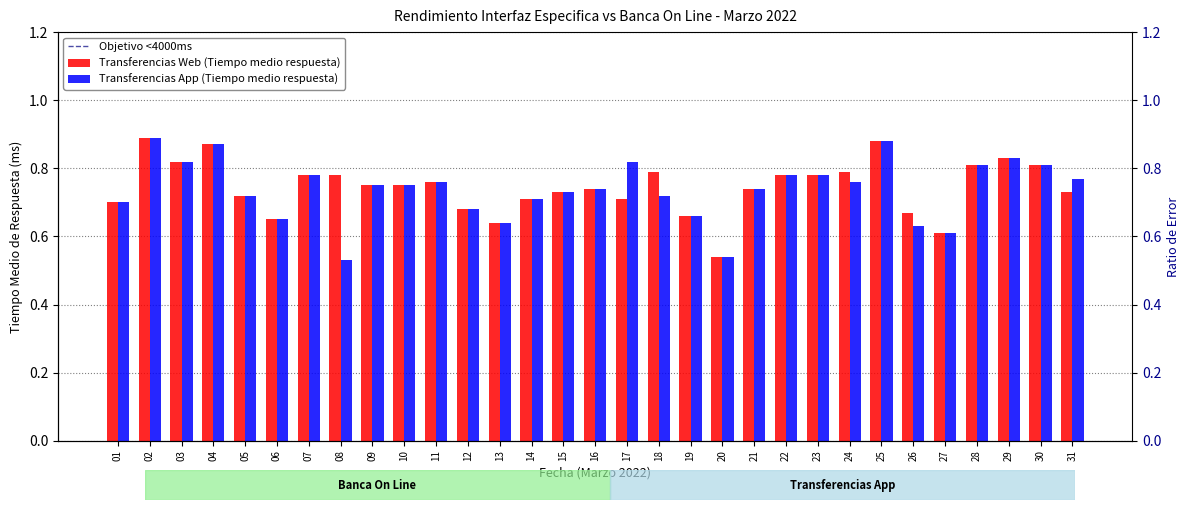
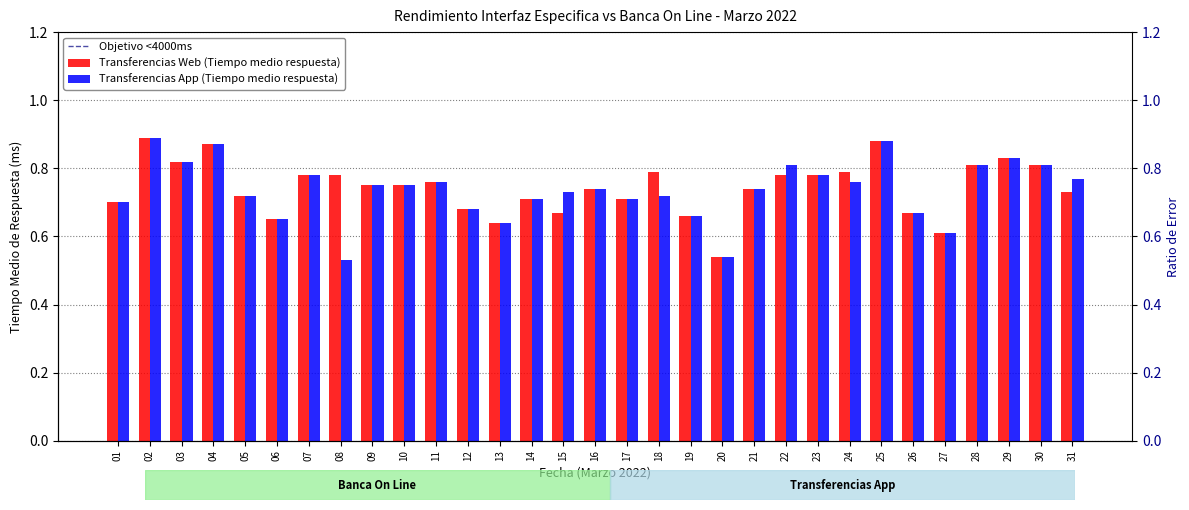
Transferencias Web (Tiempo medio respuesta), 15: 0.73 -> 0.67
Transferencias App (Tiempo medio respuesta), 17: 0.82 -> 0.71
Transferencias App (Tiempo medio respuesta), 22: 0.78 -> 0.81
Transferencias App (Tiempo medio respuesta), 26: 0.63 -> 0.67
